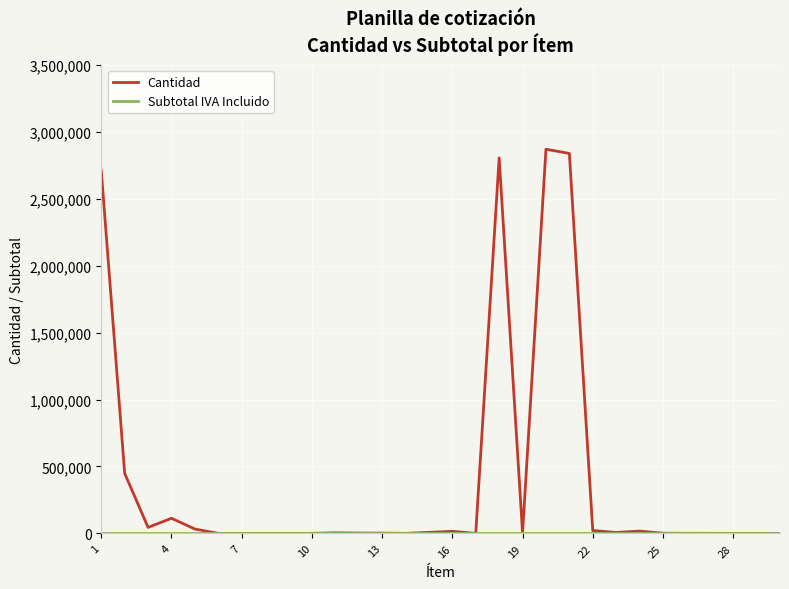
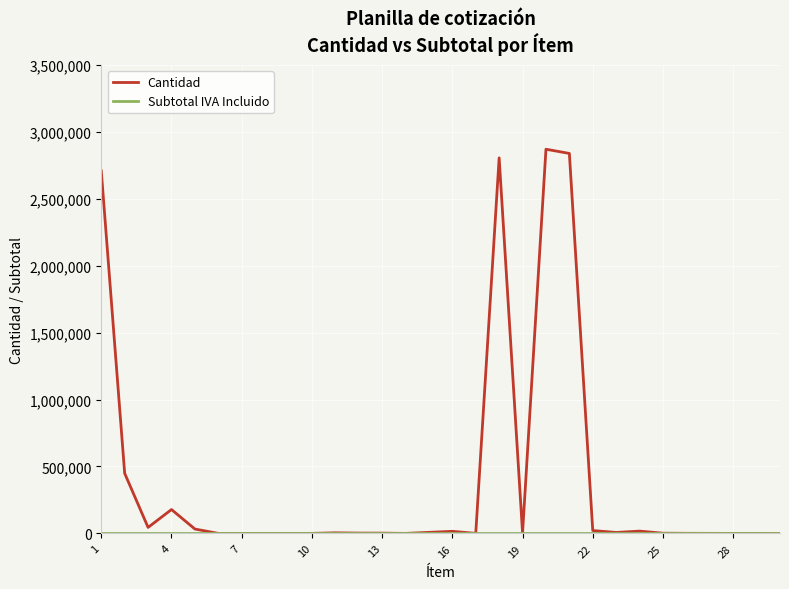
Cantidad, 4: 110,000 -> 180,000
